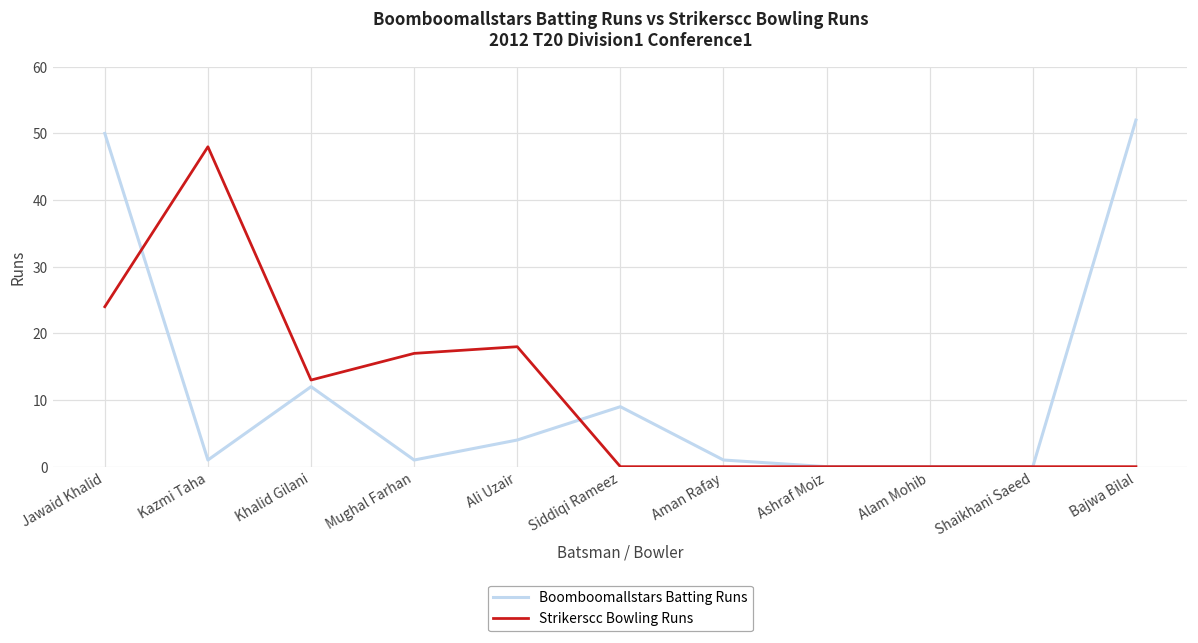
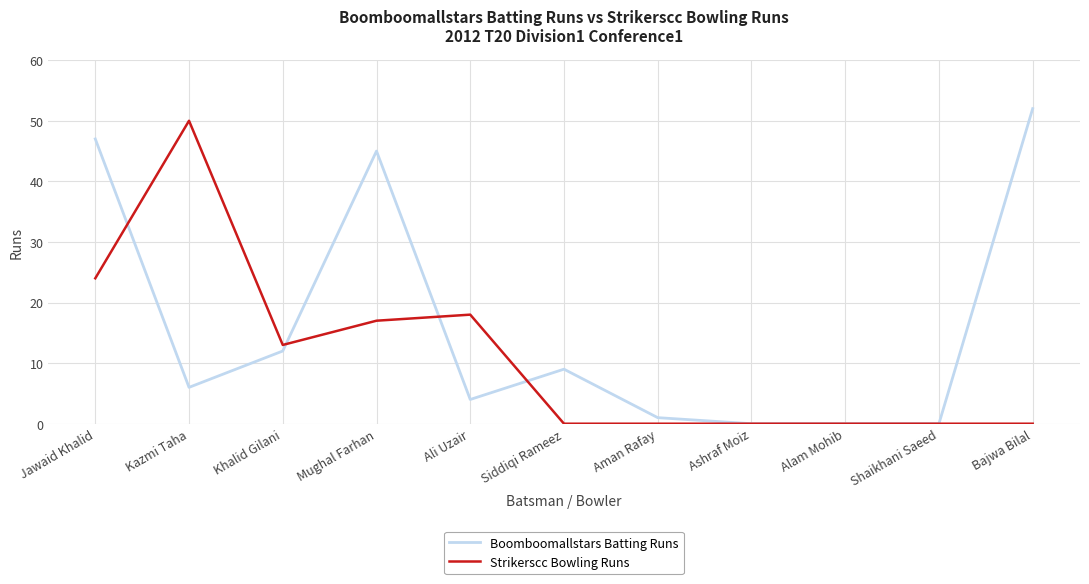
Boomboomallstars Batting Runs, Jawaid Khalid: 50 -> 47
Boomboomallstars Batting Runs, Kazmi Taha: 1 -> 6
Strikerscc Bowling Runs, Kazmi Taha: 48 -> 50
Boomboomallstars Batting Runs, Mughal Farhan: 1 -> 45
